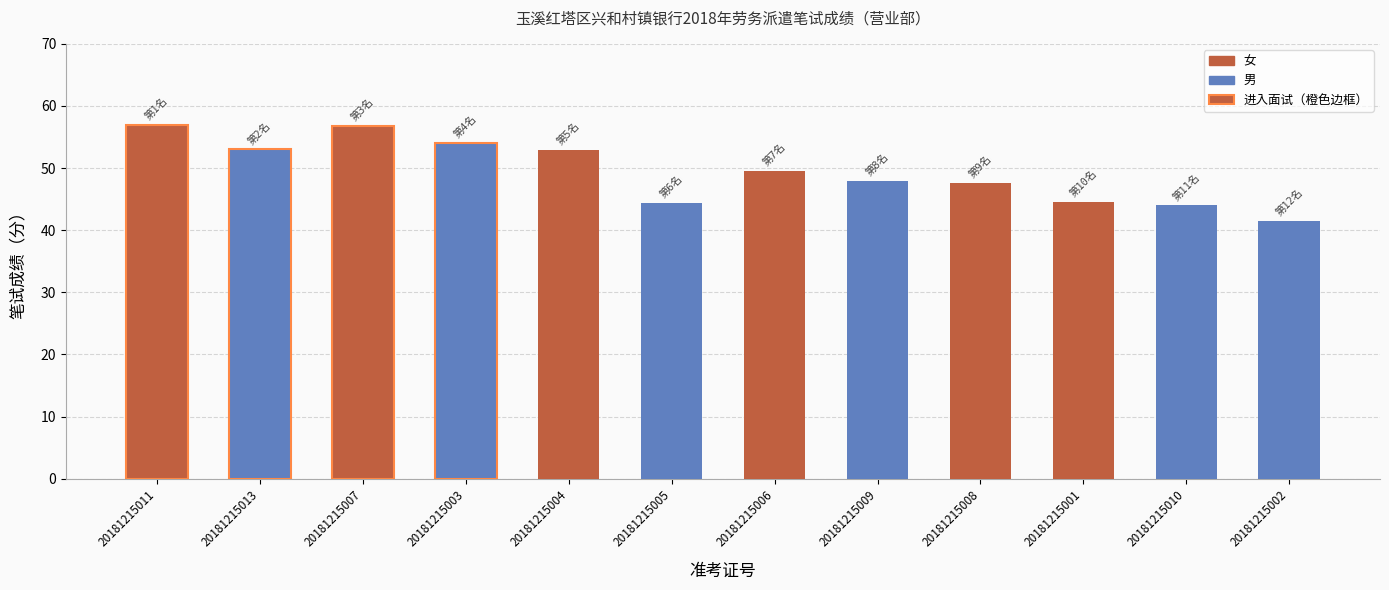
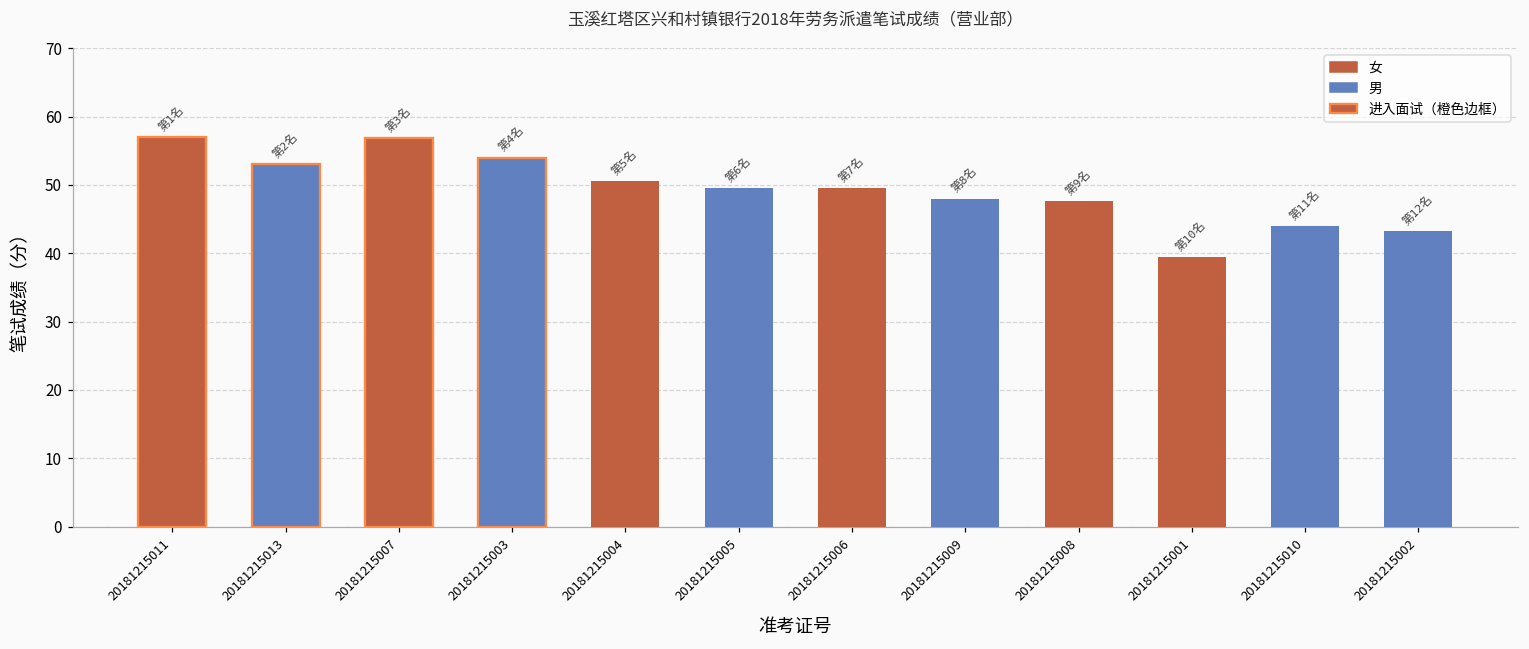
20181215004: 53 -> 51
20181215005: 44 -> 50
20181215001: 45 -> 40
20181215002: 42 -> 43
